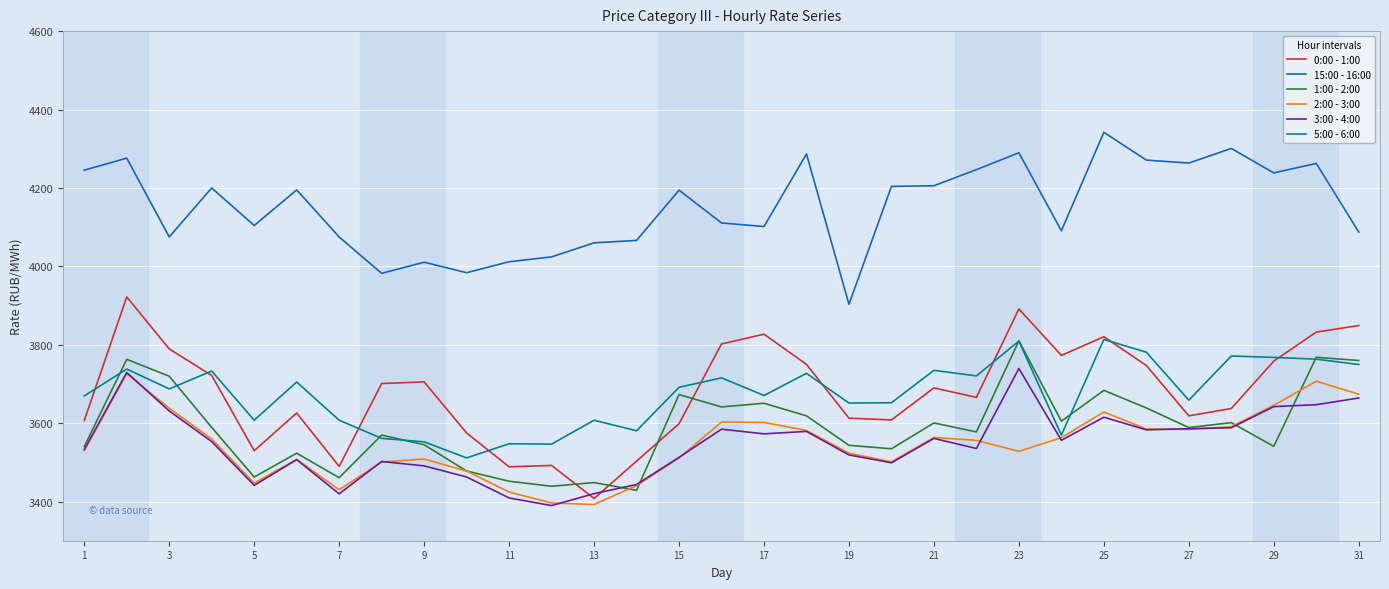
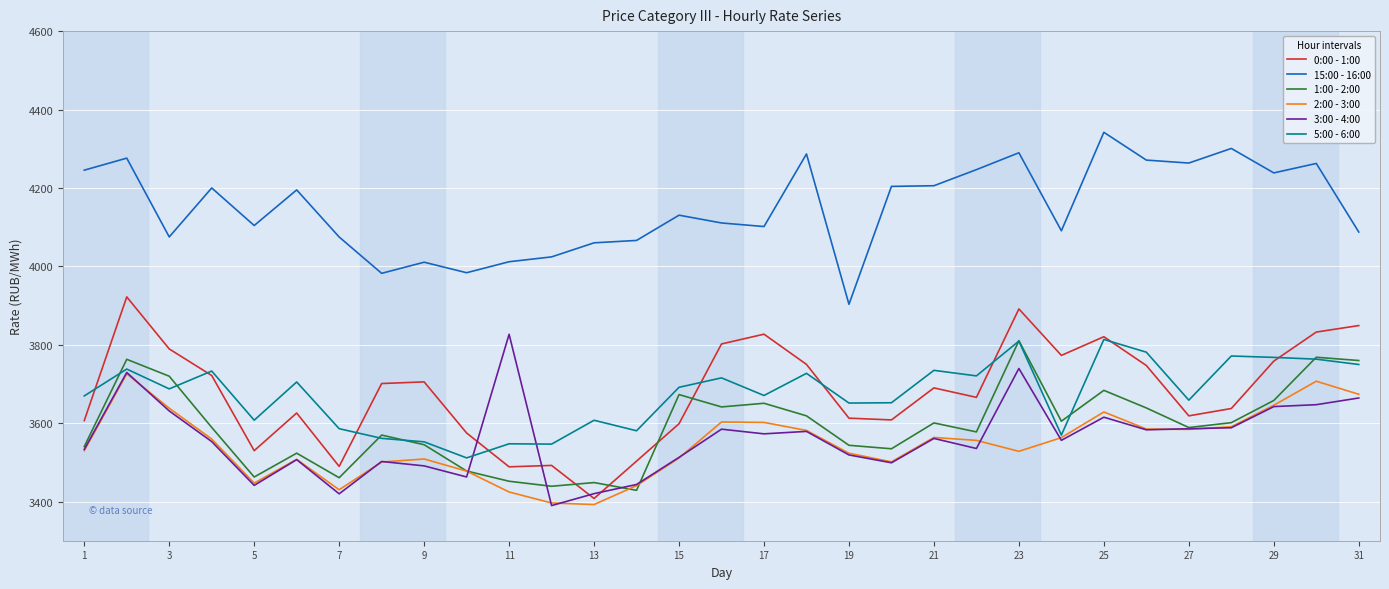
5:00 - 6:00, 7: 3610 -> 3590
3:00 - 4:00, 11: 3410 -> 3830
15:00 - 16:00, 15: 4190 -> 4130
1:00 - 2:00, 29: 3540 -> 3660
